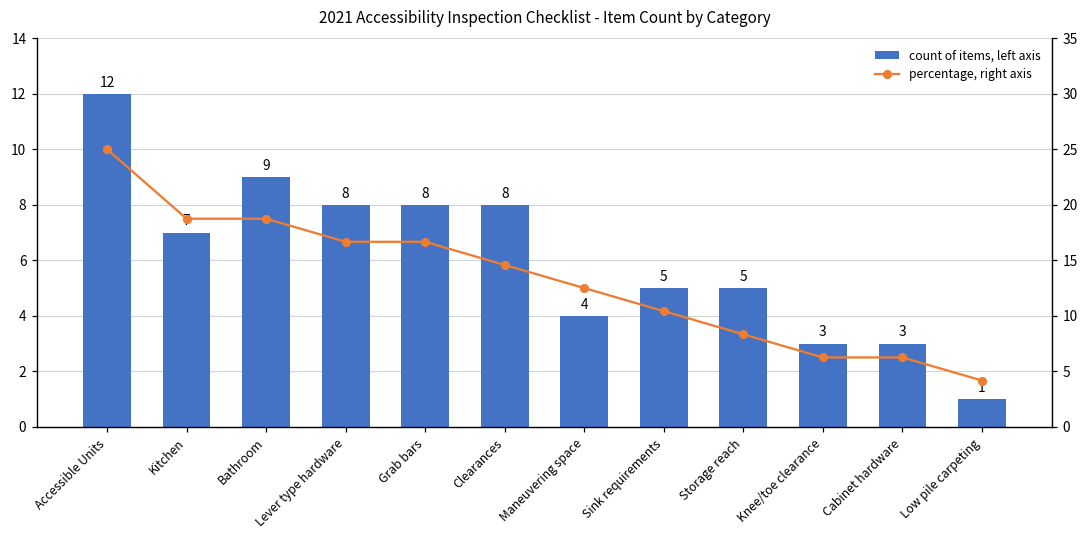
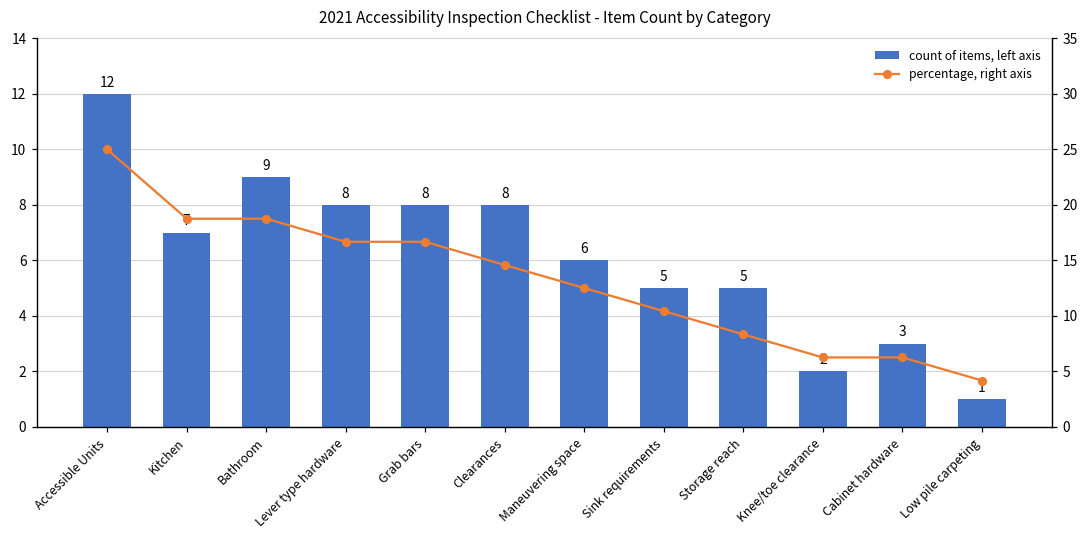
count of items, left axis, Maneuvering space: 4 -> 6
count of items, left axis, Knee/toe clearance: 3 -> 2
